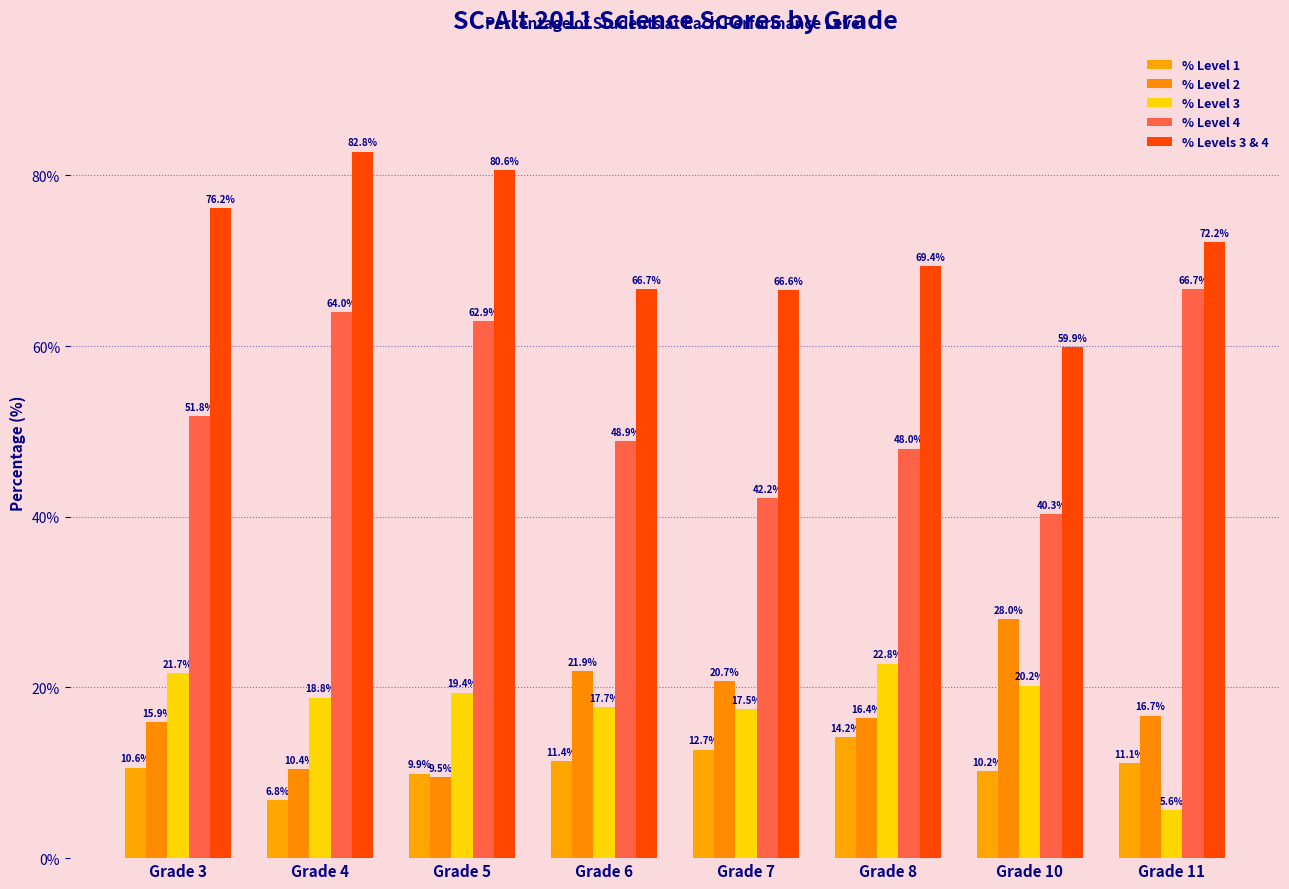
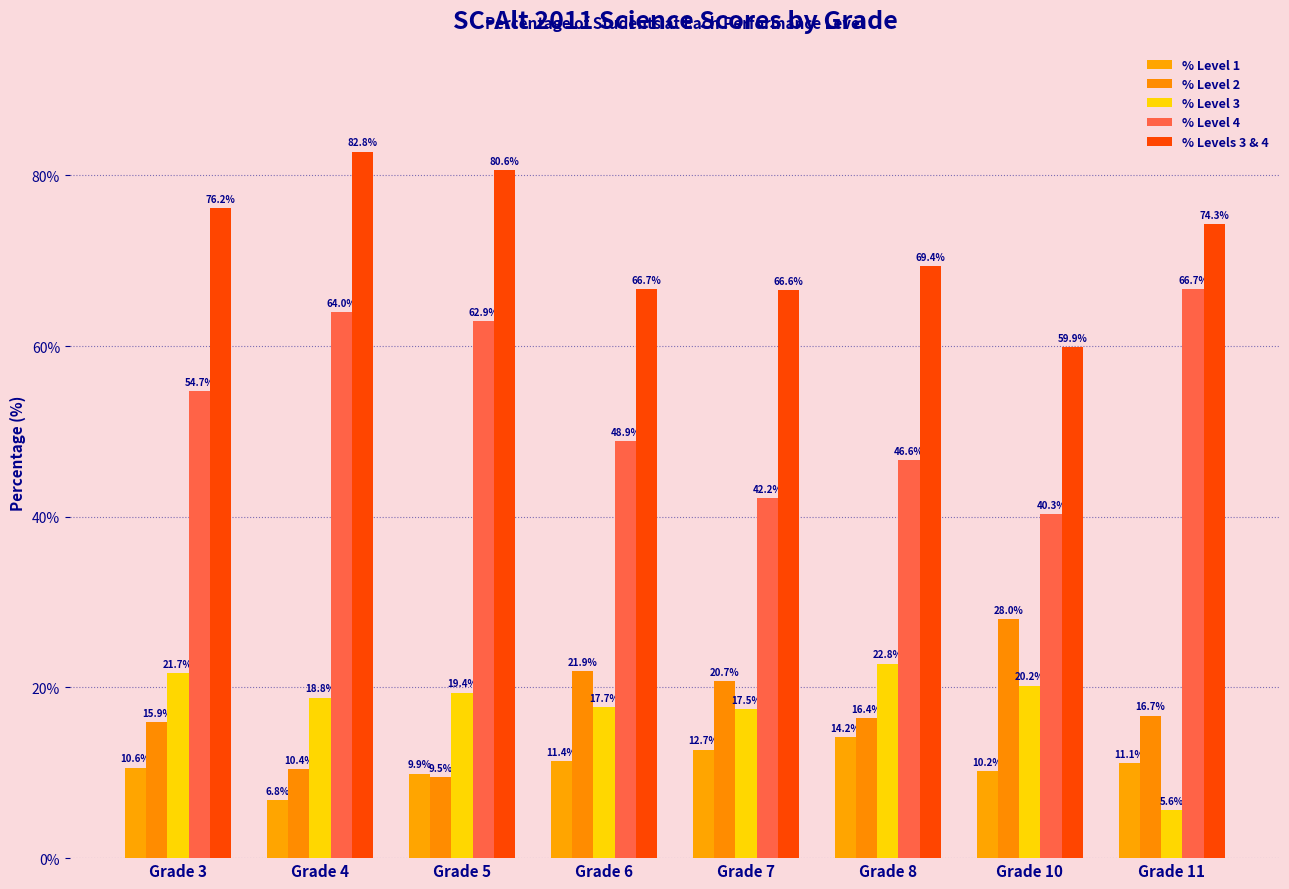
% Level 4, Grade 3: 51.8% -> 54.7%
% Level 4, Grade 8: 48.0% -> 46.6%
% Levels 3 & 4, Grade 11: 72.2% -> 74.3%
